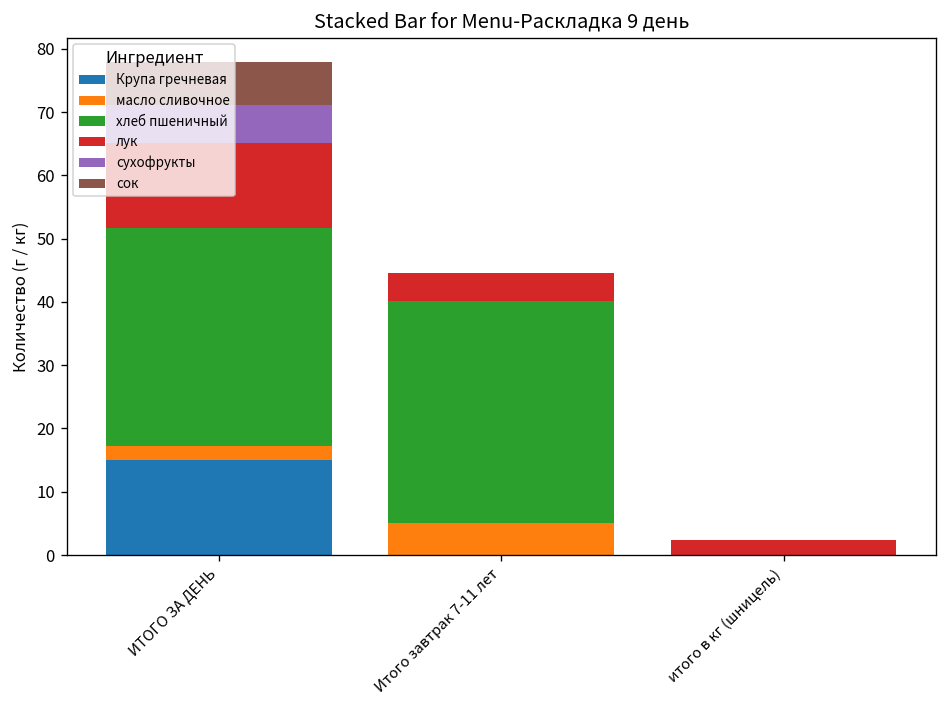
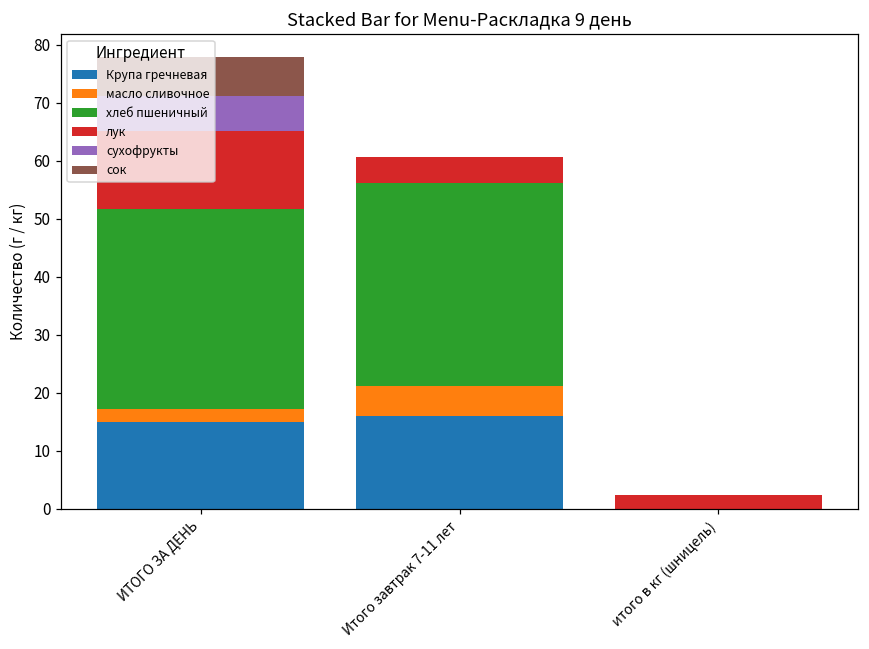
Крупа гречневая, Итого завтрак 7-11 лет: 0 -> 16
